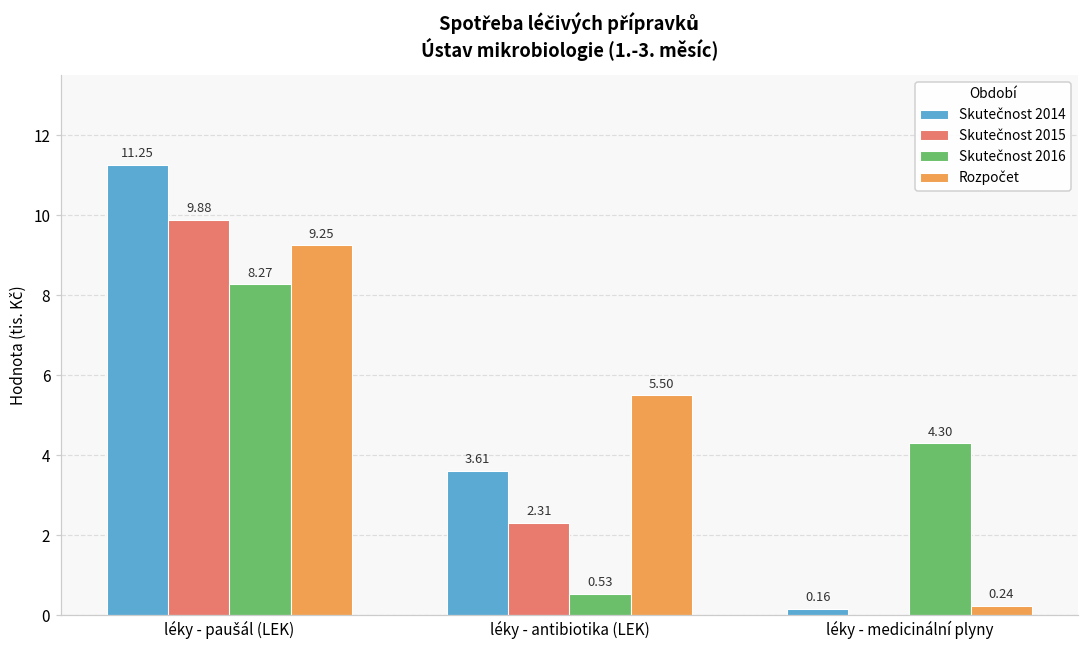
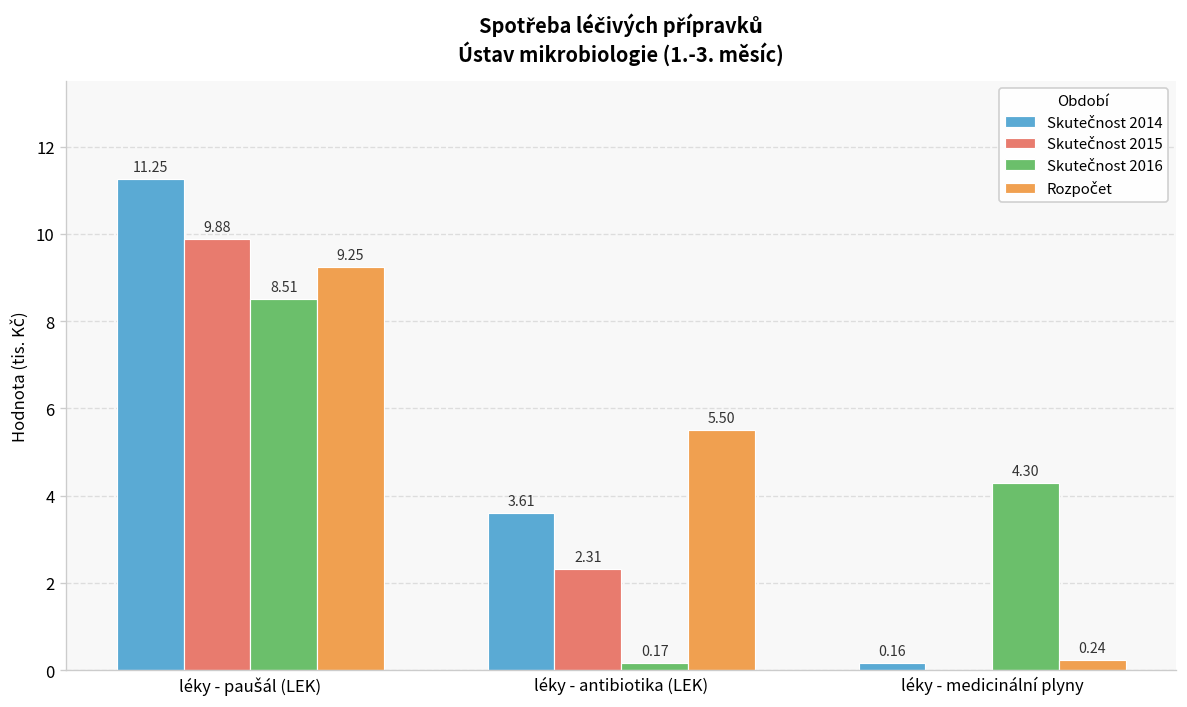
Skutečnost 2016, léky - paušál (LEK): 8.27 -> 8.51
Skutečnost 2016, léky - antibiotika (LEK): 0.53 -> 0.17
